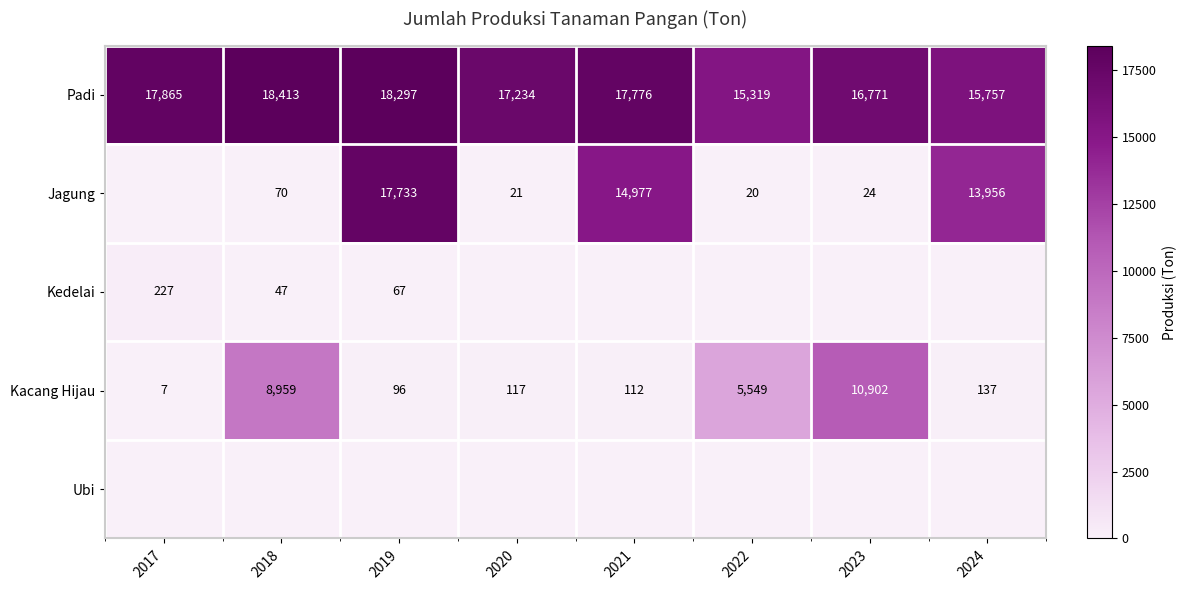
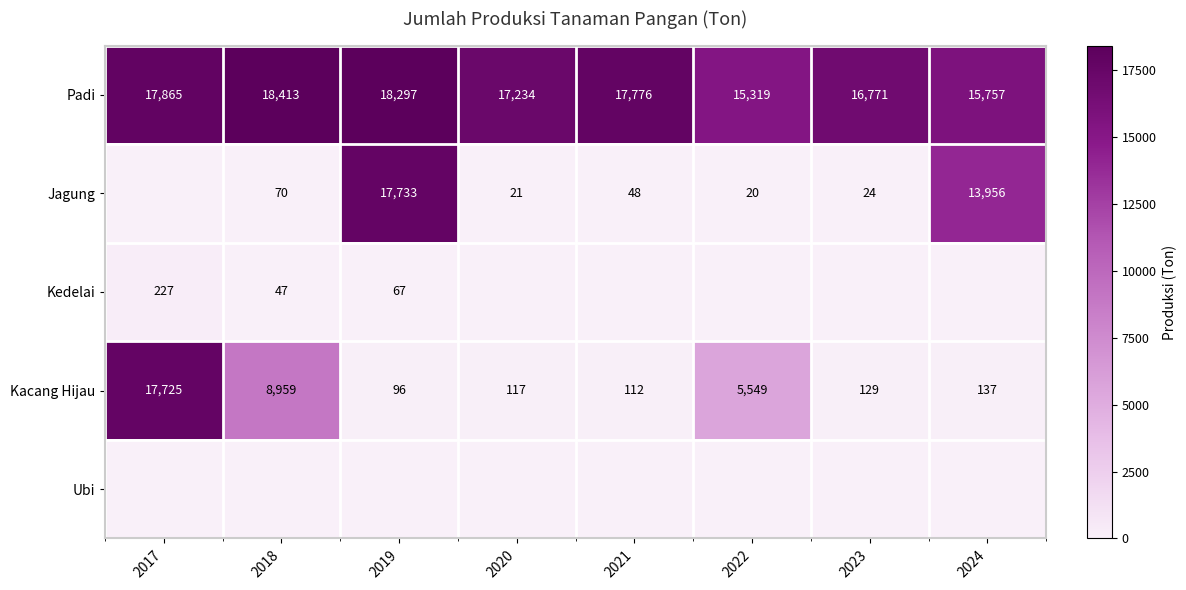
Jagung, 2021: 14,977 -> 48
Kacang Hijau, 2017: 7 -> 17,725
Kacang Hijau, 2023: 10,902 -> 129
